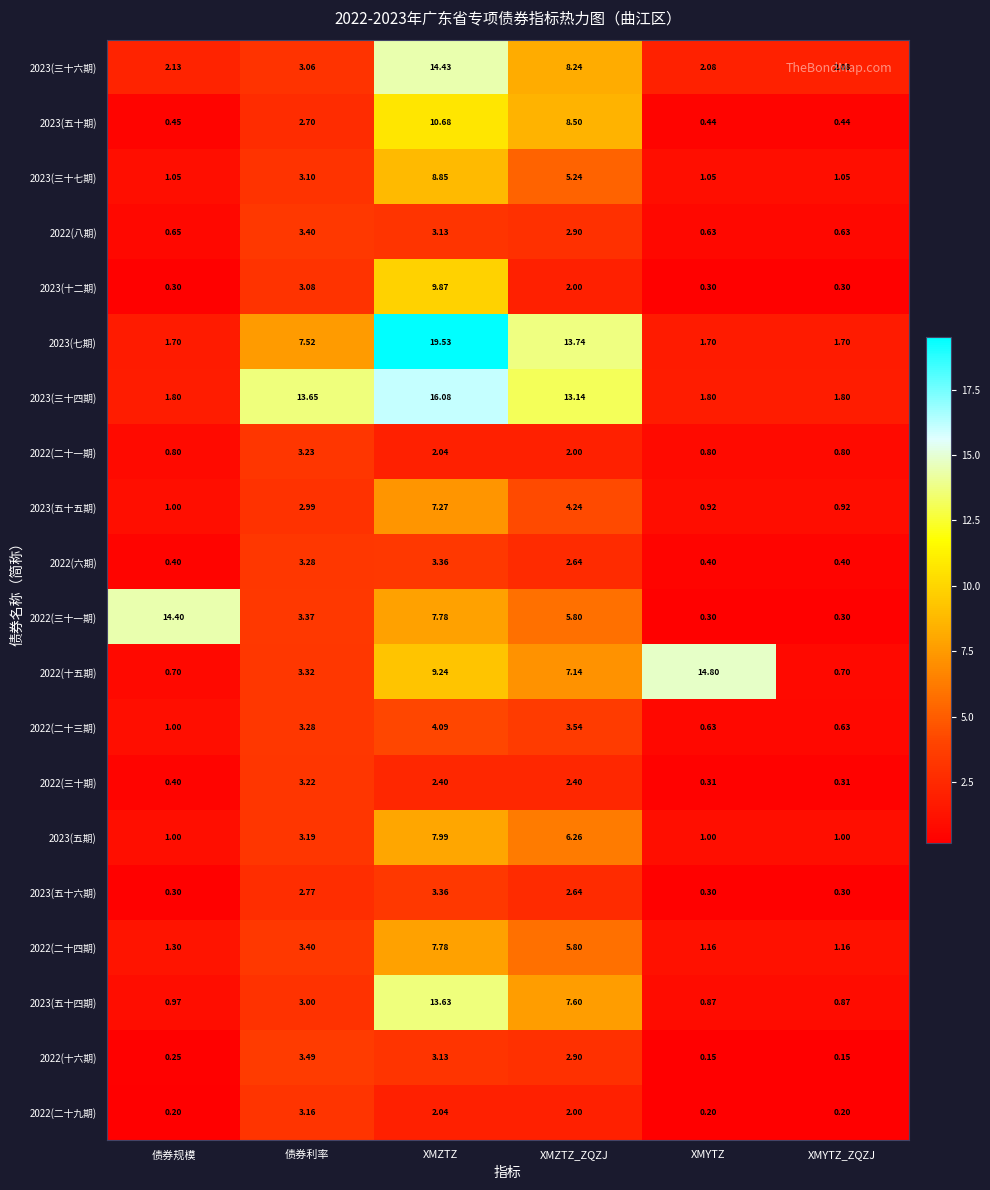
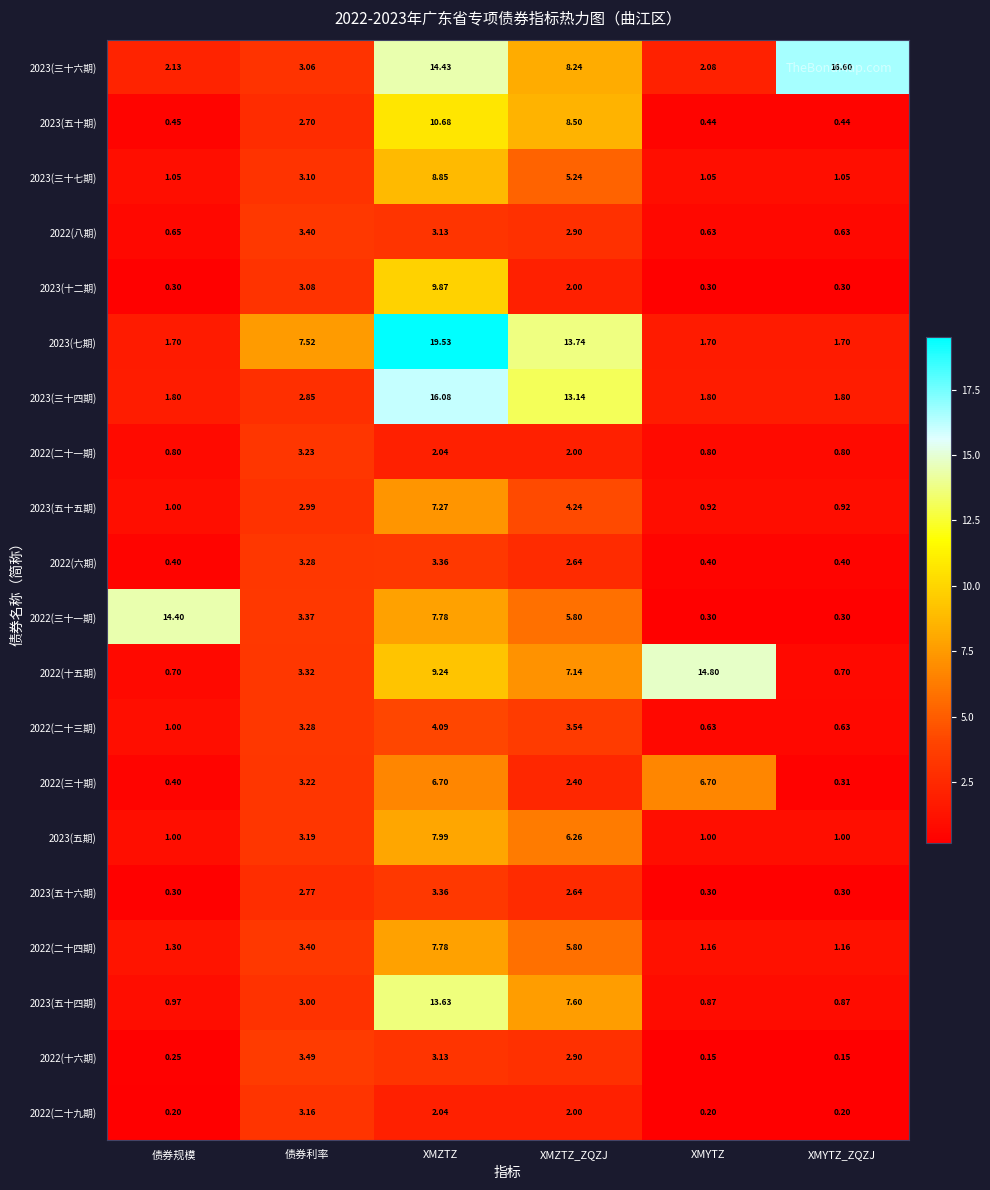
2023(三十六期), XMYTZ_ZQZJ: 2.08 -> 16.60
2023(三十四期), 债券利率: 13.65 -> 2.85
2022(三十期), XMZTZ: 2.40 -> 6.70
2022(三十期), XMYTZ: 0.31 -> 6.70
